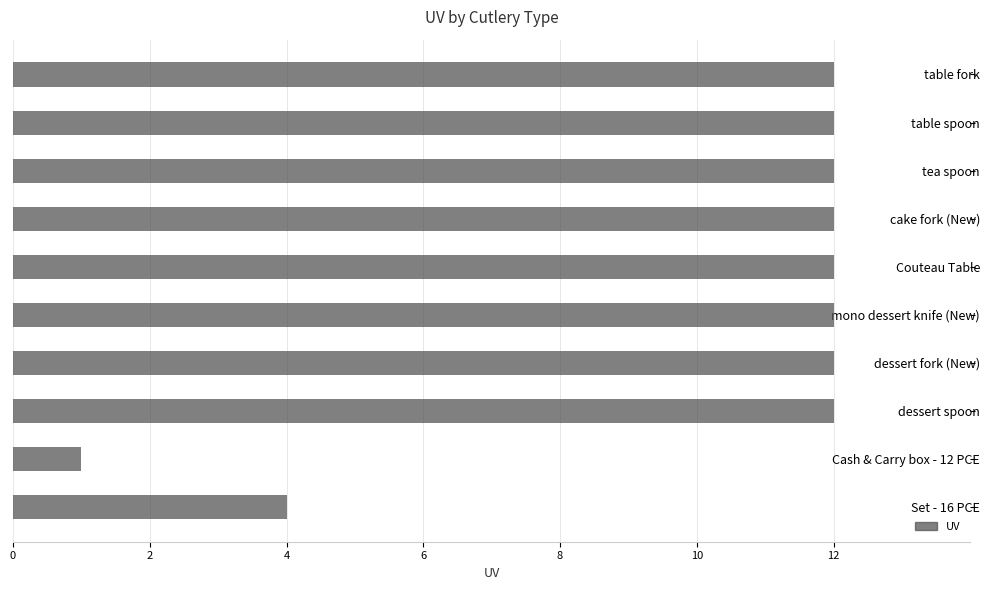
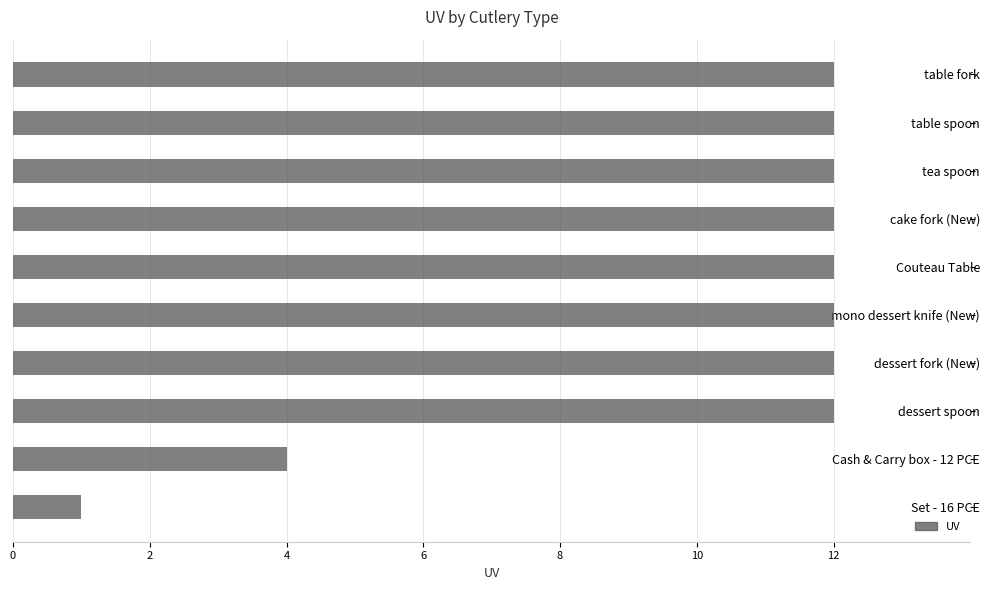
Cash & Carry box - 12 PCE: 1 -> 4
Set - 16 PCE: 4 -> 1
